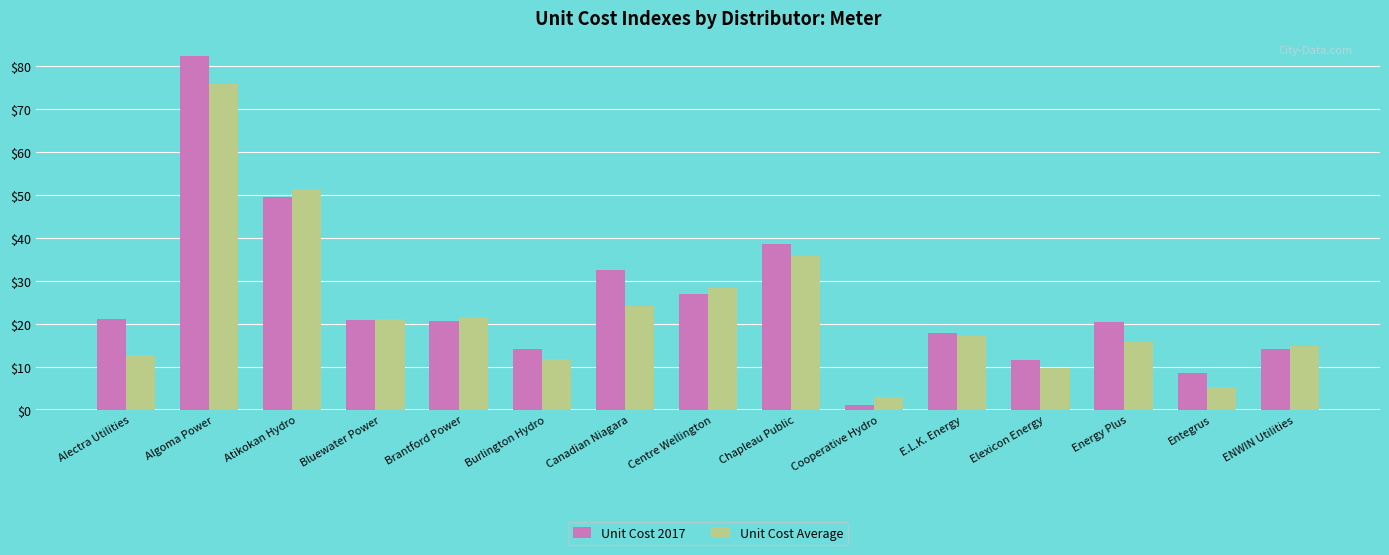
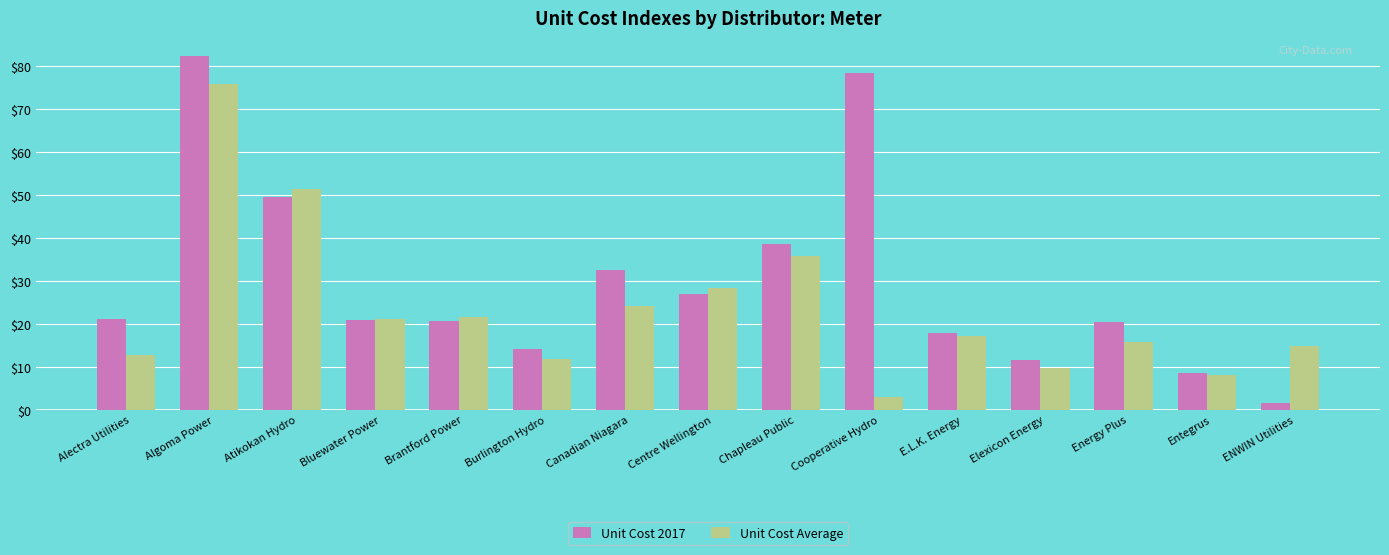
Unit Cost 2017, Cooperative Hydro: $1 -> $78
Unit Cost Average, Entegrus: $5 -> $8
Unit Cost 2017, ENWIN Utilities: $14 -> $2
